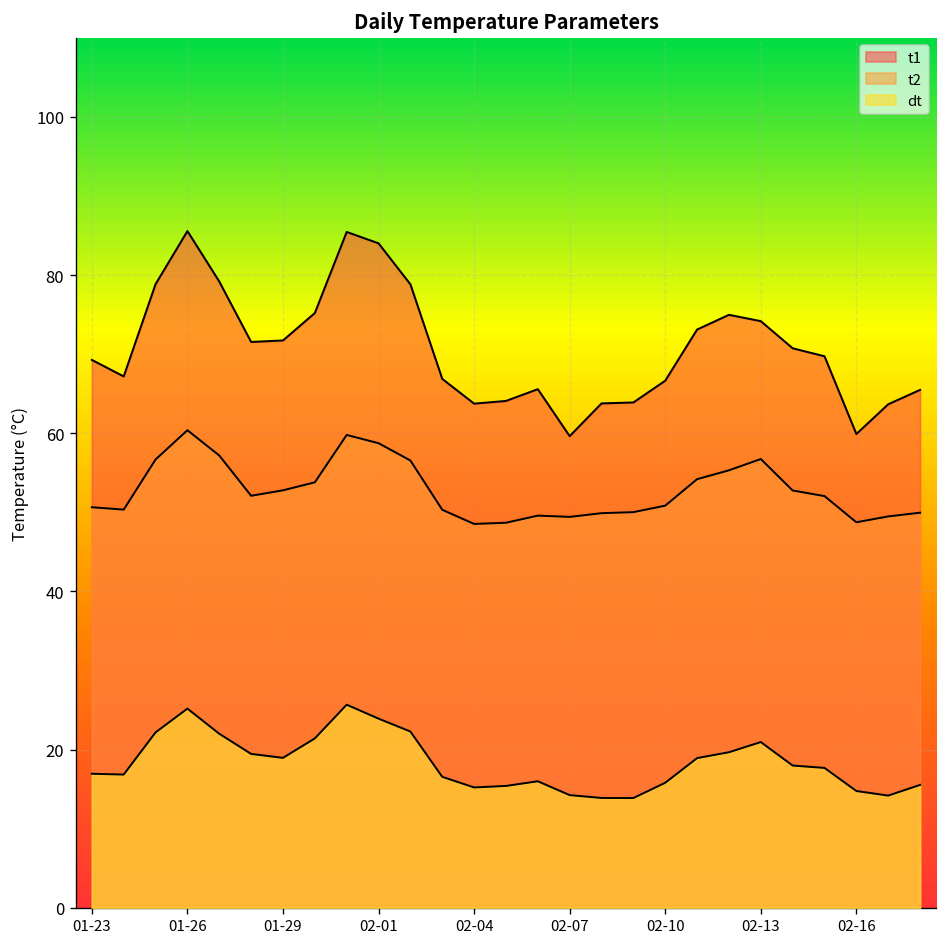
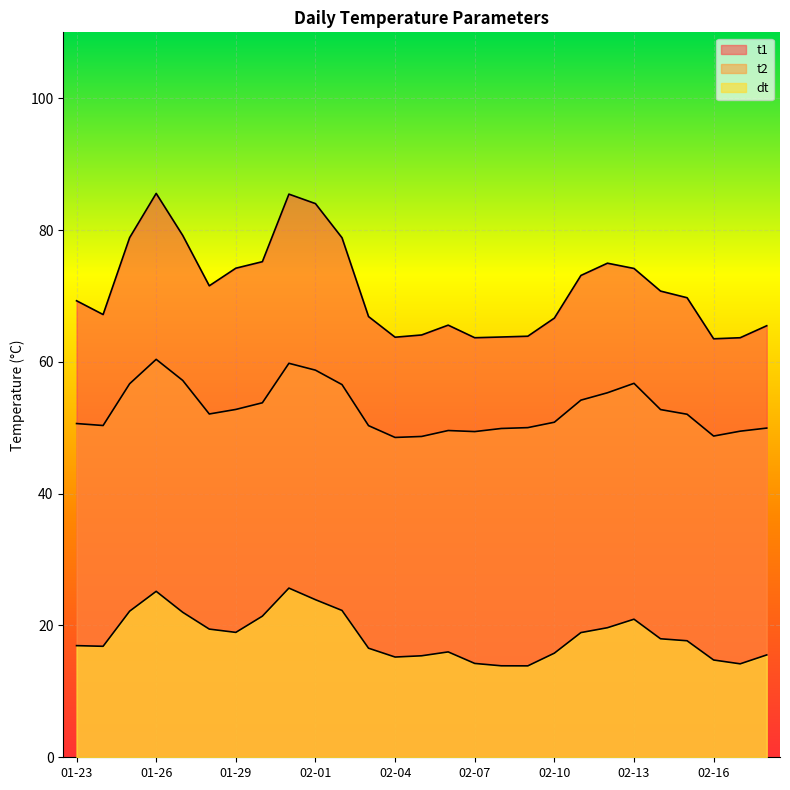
t1, 01-29: 72 -> 74
t1, 02-07: 60 -> 64
t1, 02-16: 60 -> 64
